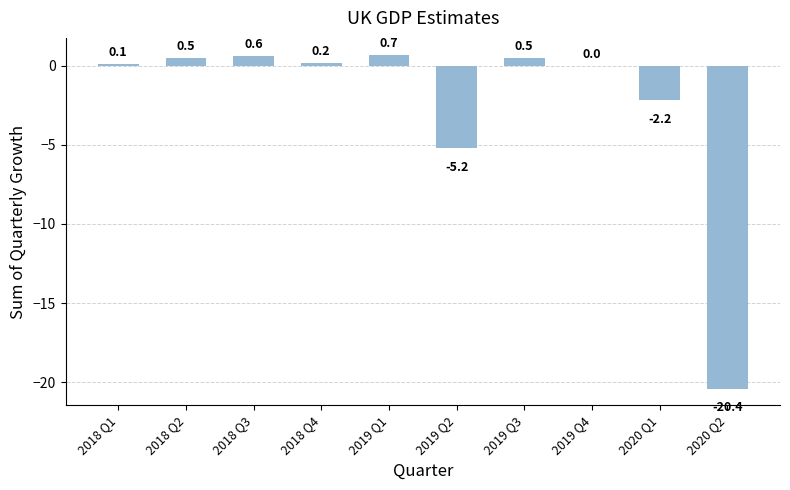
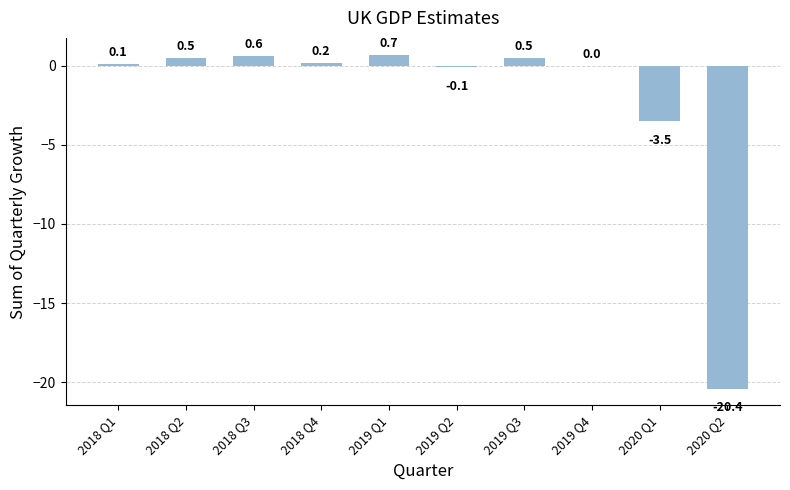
2019 Q2: -5.2 -> -0.1
2020 Q1: -2.2 -> -3.5
